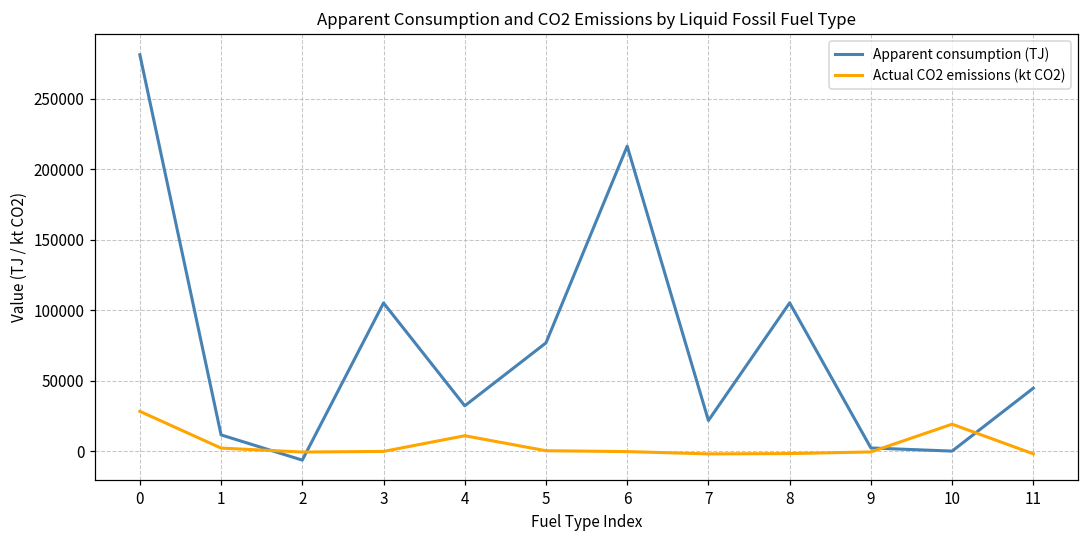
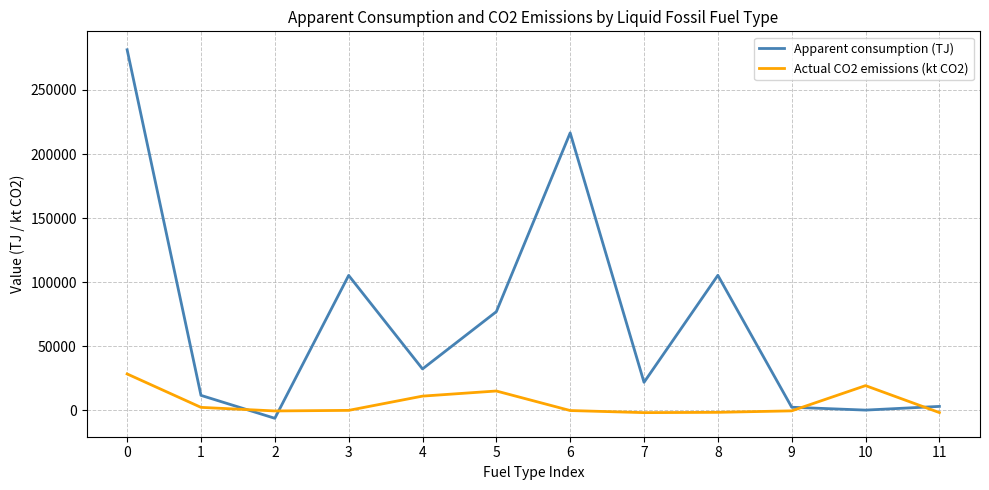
Actual CO2 emissions (kt CO2), 5: 0 -> 15000
Apparent consumption (TJ), 11: 45000 -> 3000
